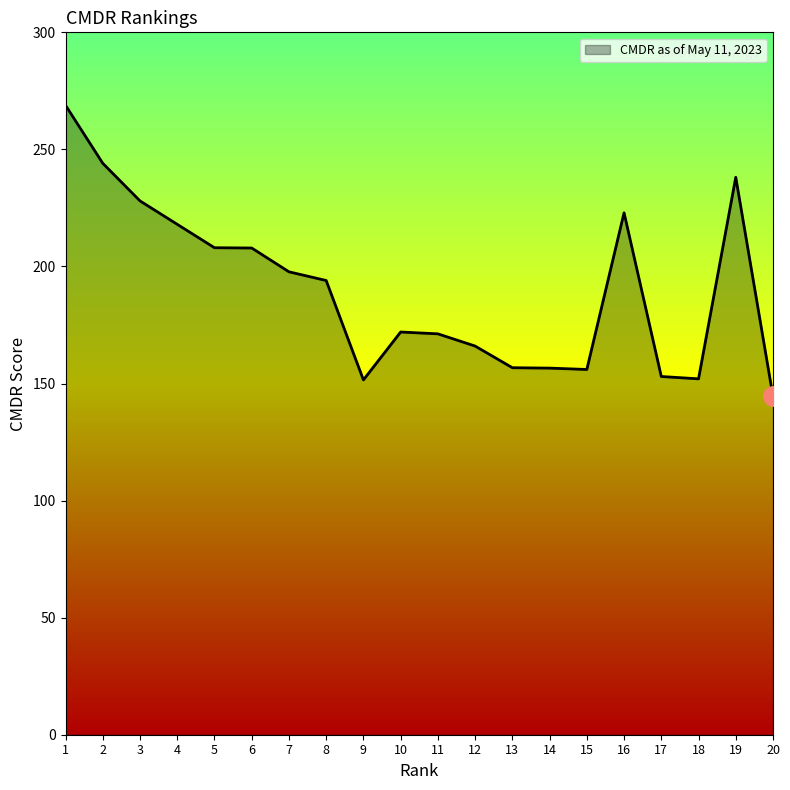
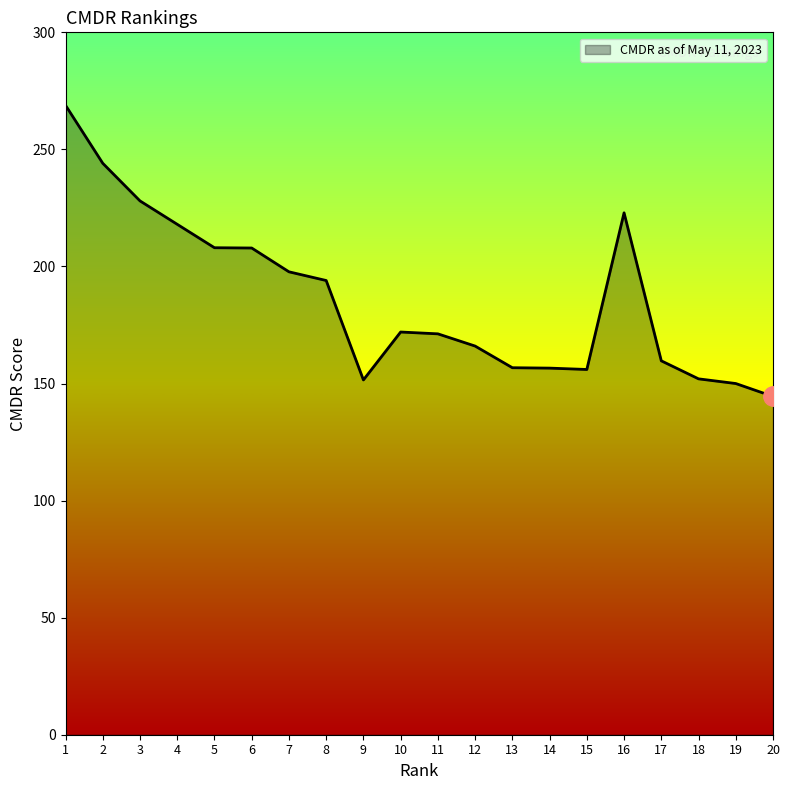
CMDR as of May 11, 2023, 17: 153 -> 160
CMDR as of May 11, 2023, 19: 238 -> 150
